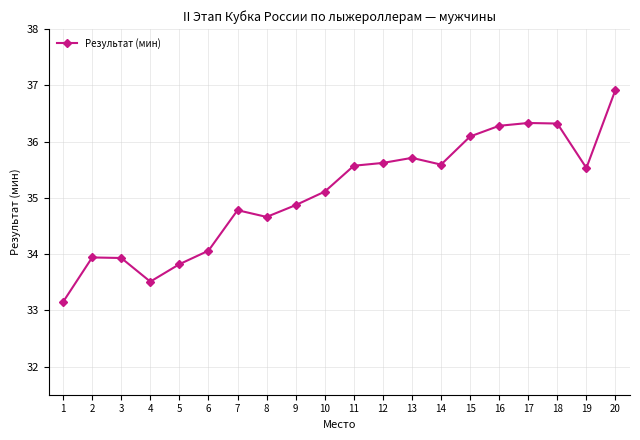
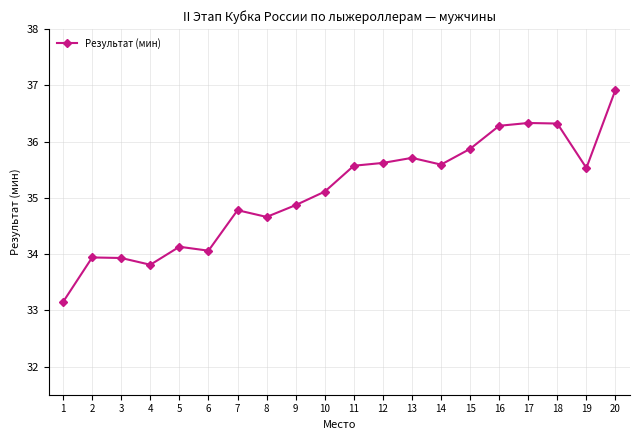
4: 33.5 -> 33.8
5: 33.8 -> 34.1
15: 36.1 -> 35.9
